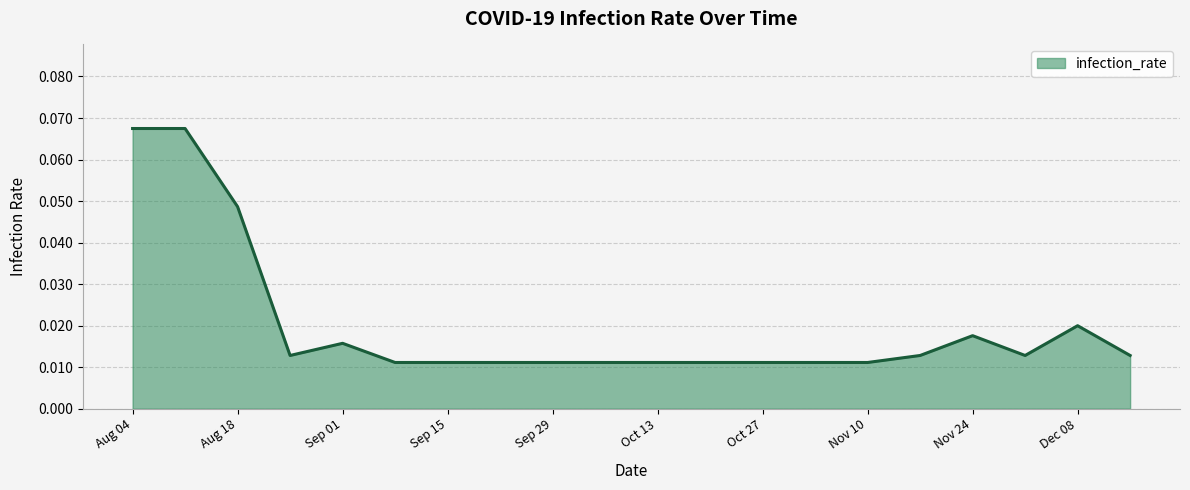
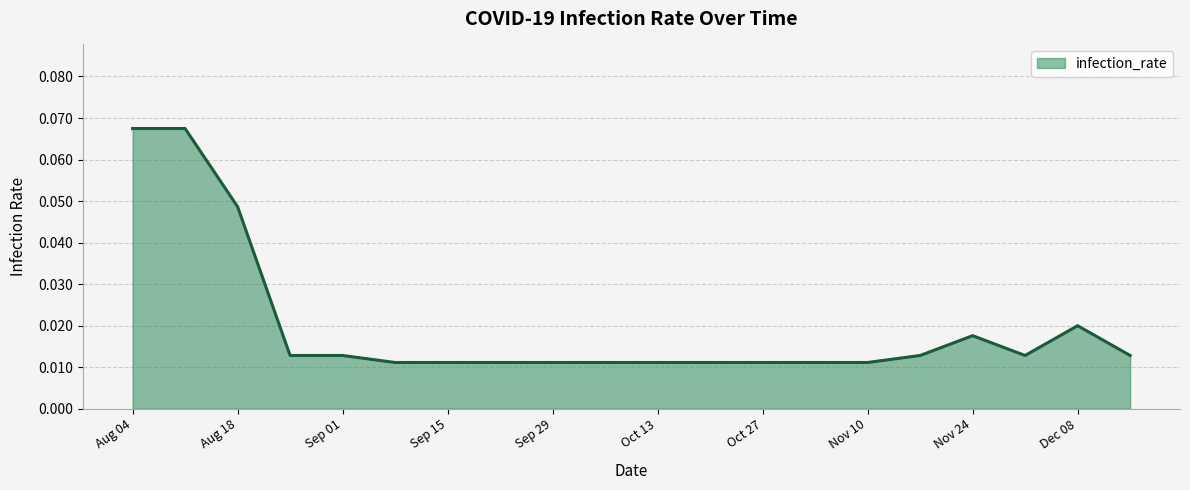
Sep 01: 0.016 -> 0.013
